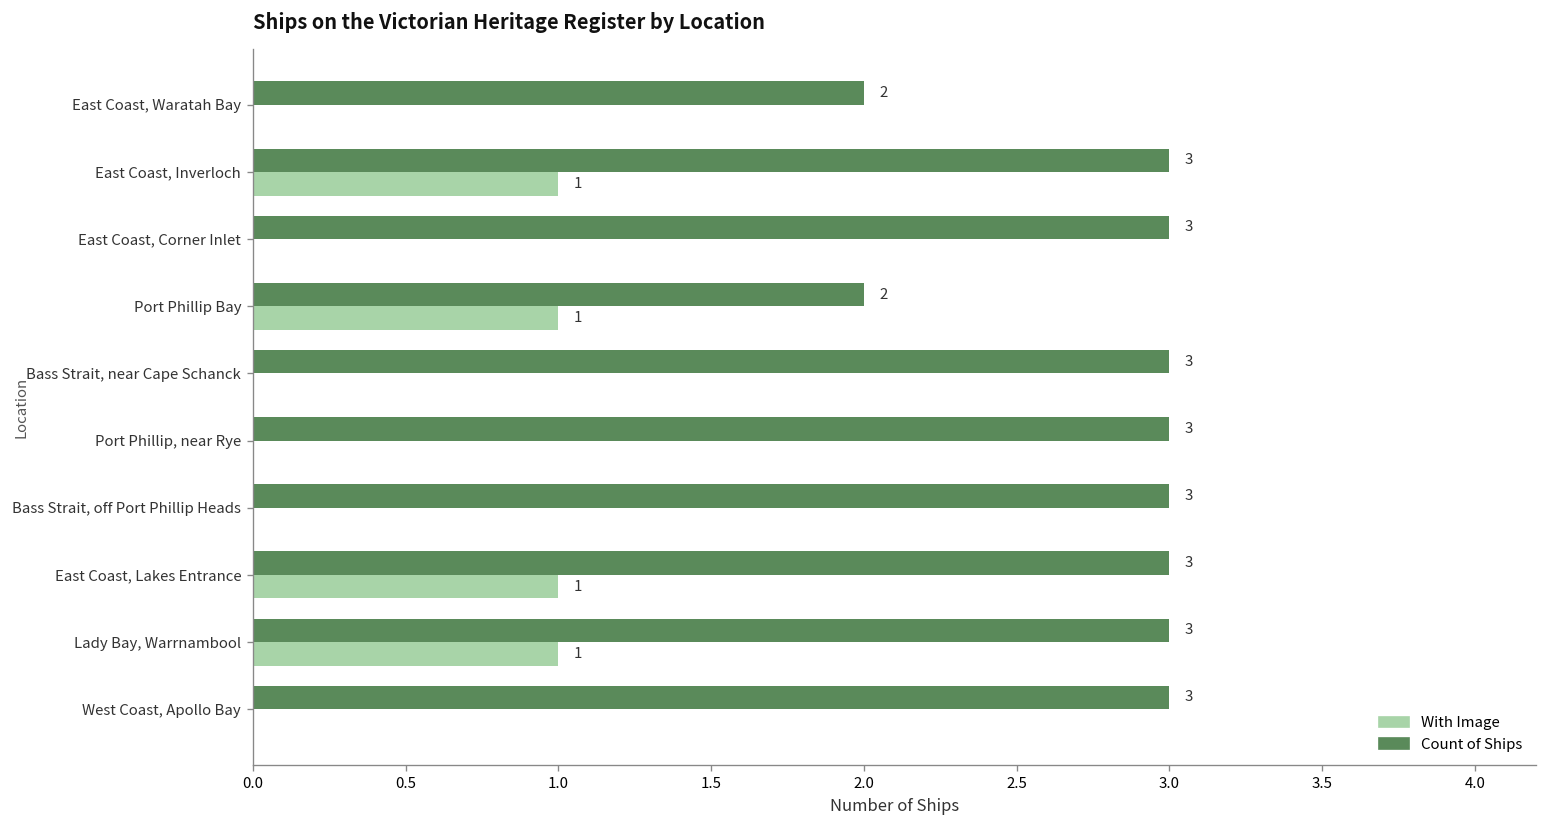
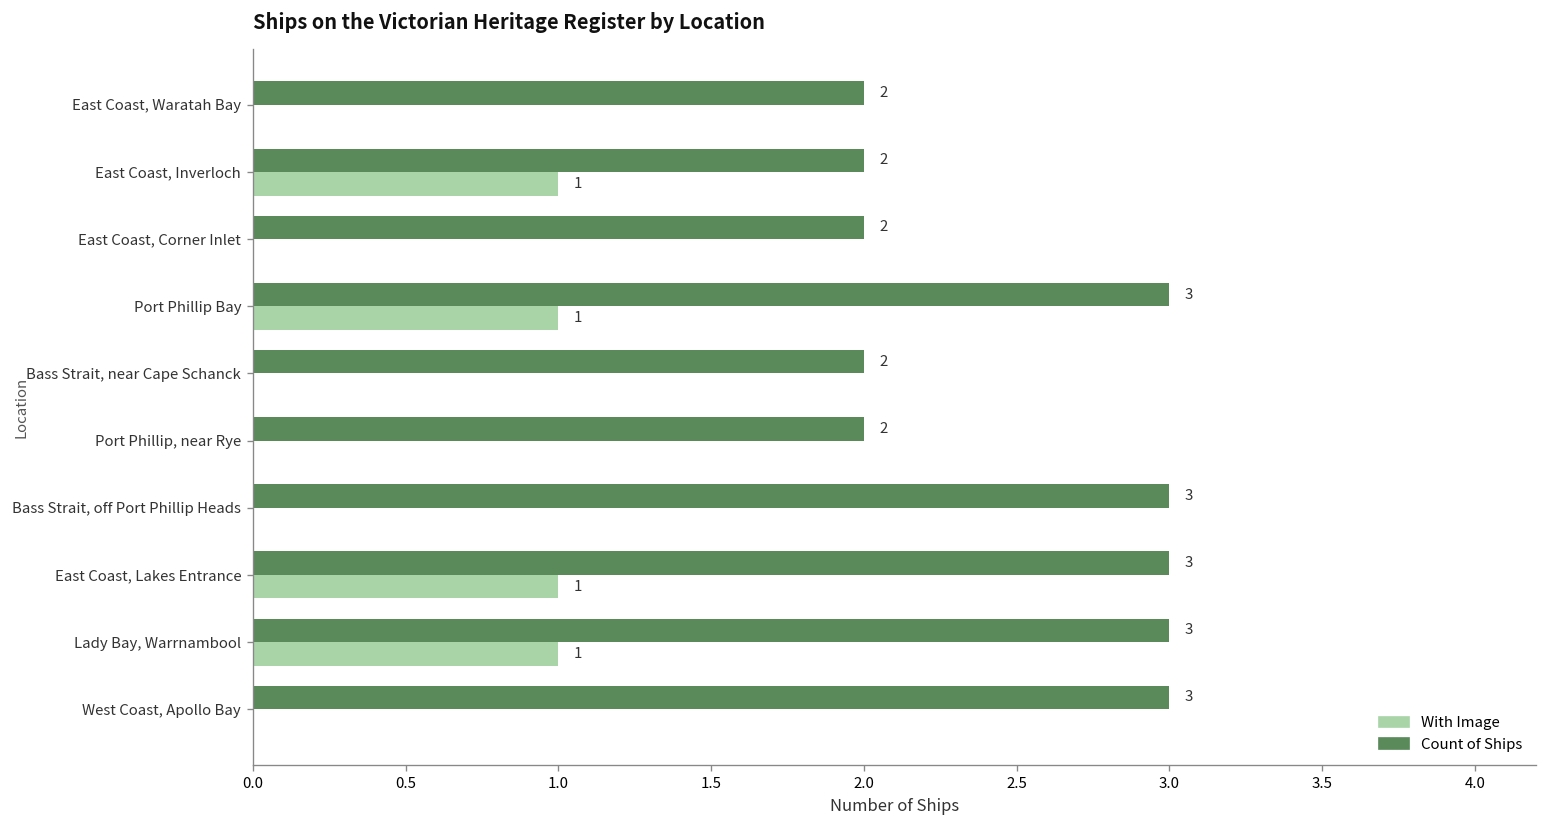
Count of Ships, East Coast, Inverloch: 3 -> 2
Count of Ships, East Coast, Corner Inlet: 3 -> 2
Count of Ships, Port Phillip Bay: 2 -> 3
Count of Ships, Bass Strait, near Cape Schanck: 3 -> 2
Count of Ships, Port Phillip, near Rye: 3 -> 2
